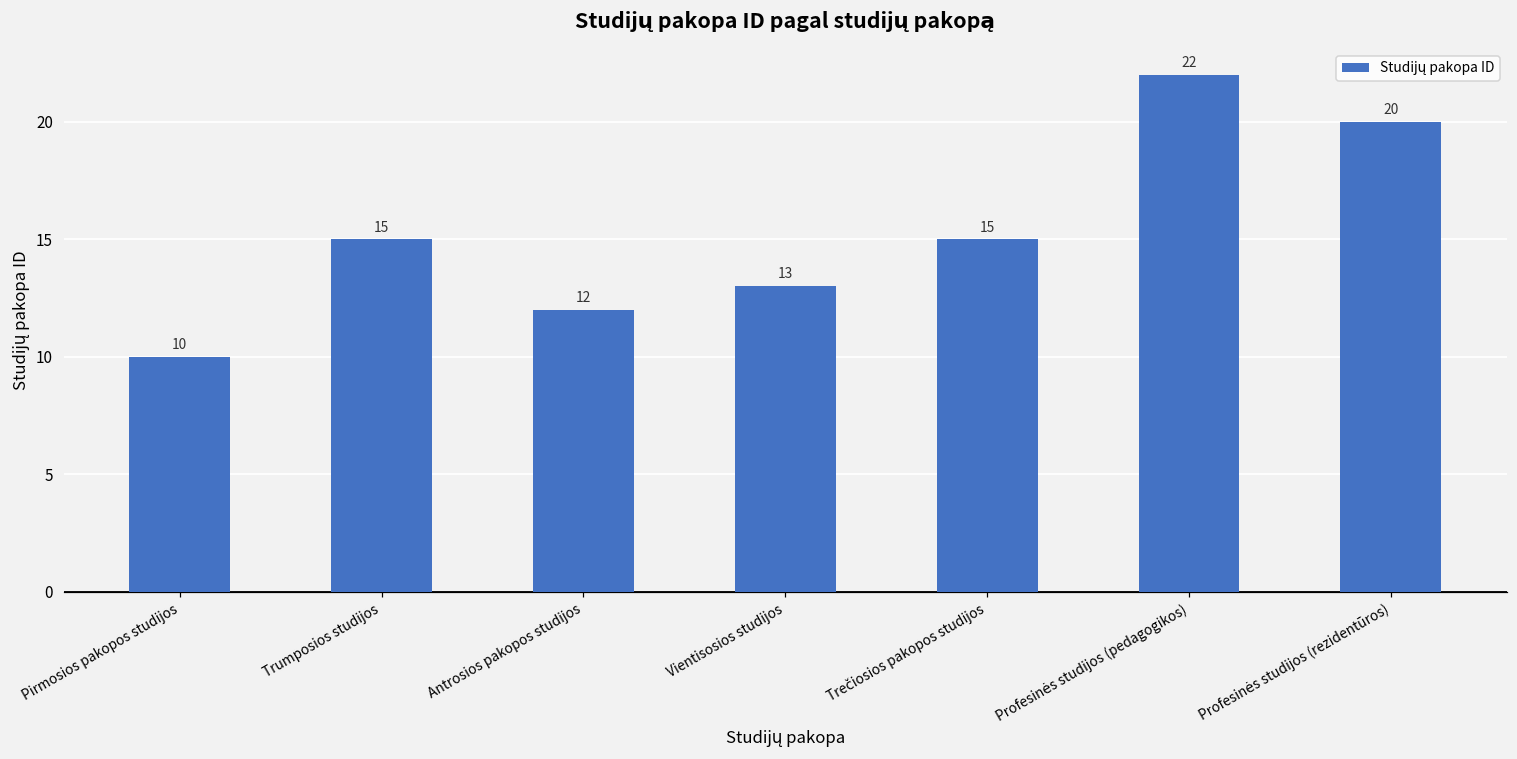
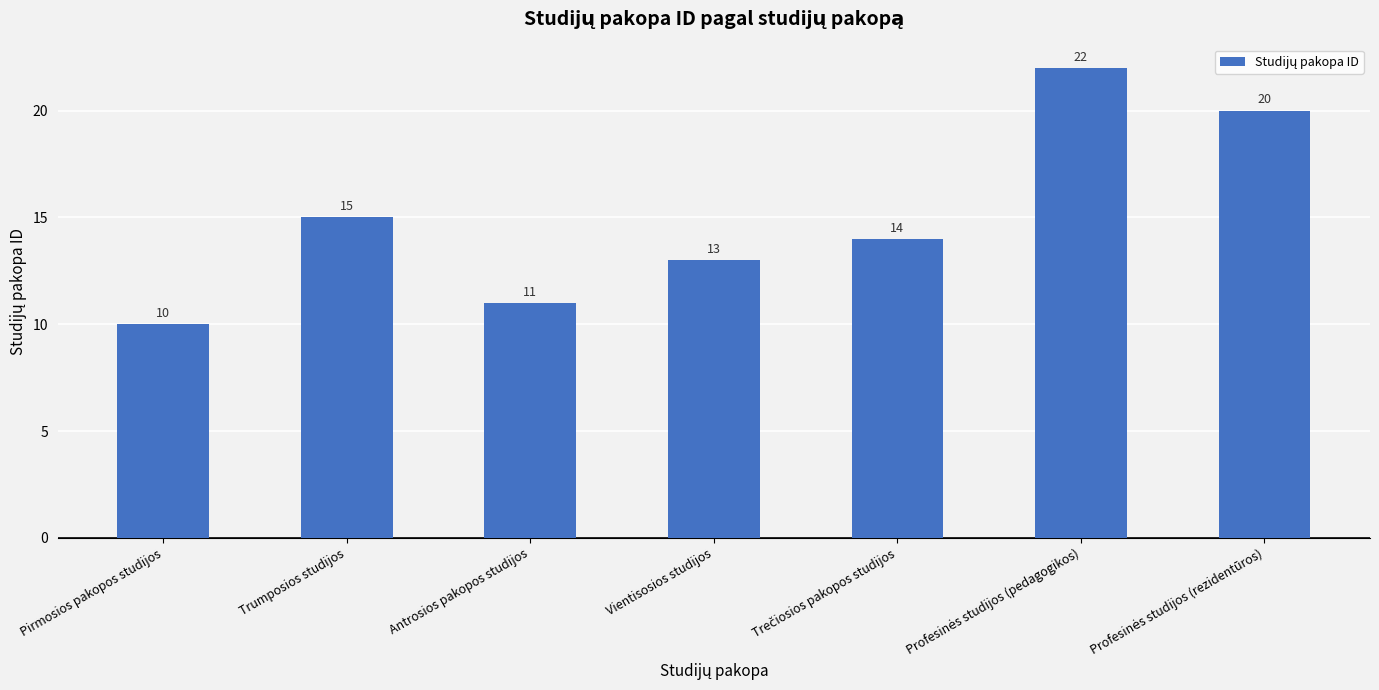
Antrosios pakopos studijos: 12 -> 11
Trečiosios pakopos studijos: 15 -> 14
